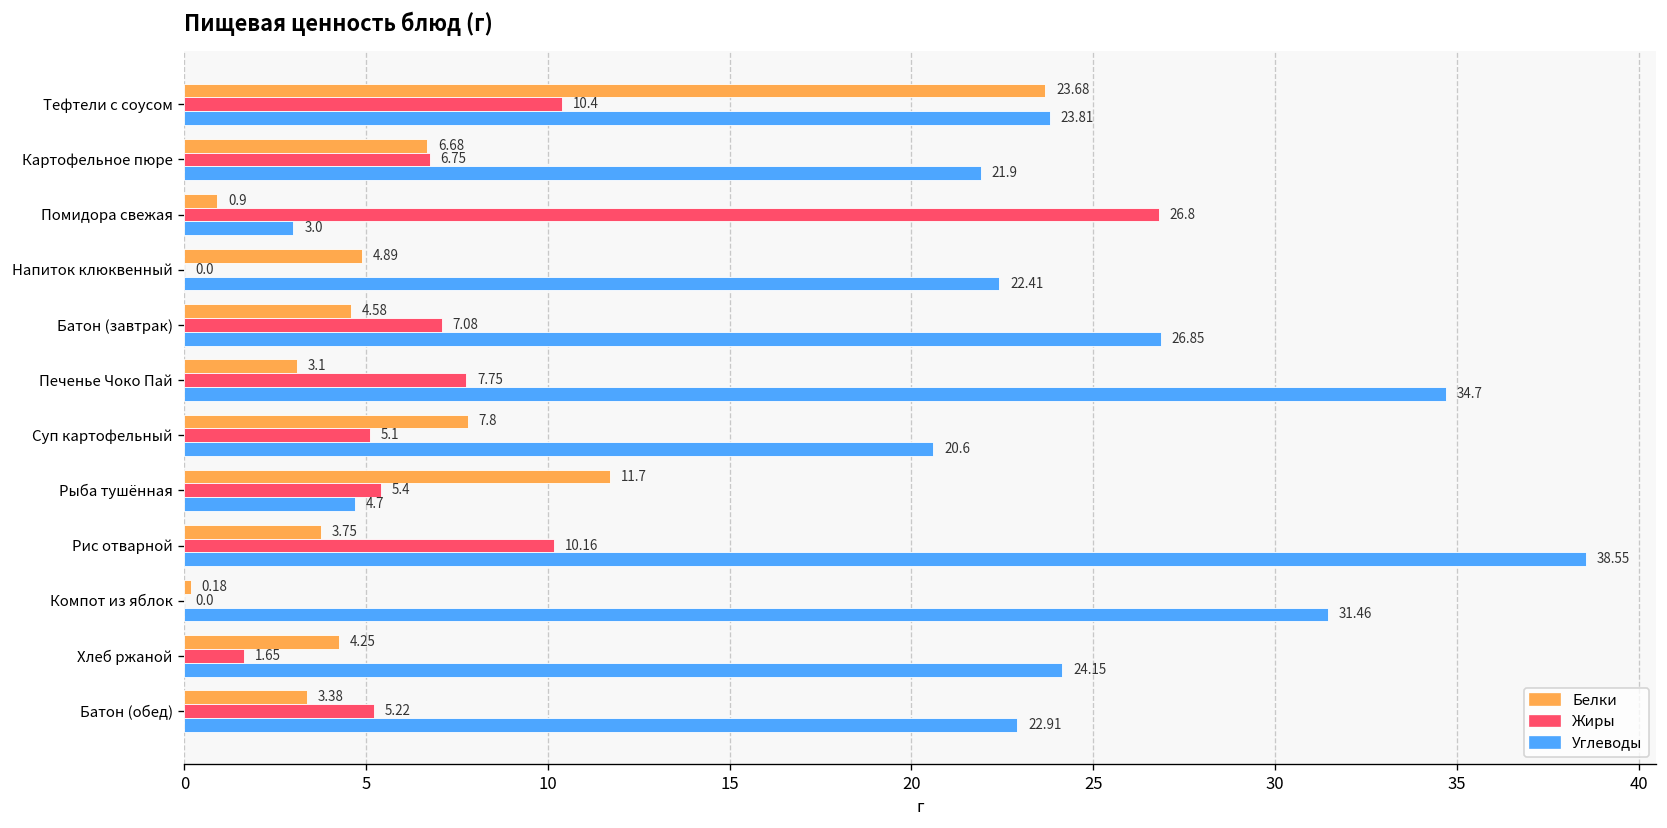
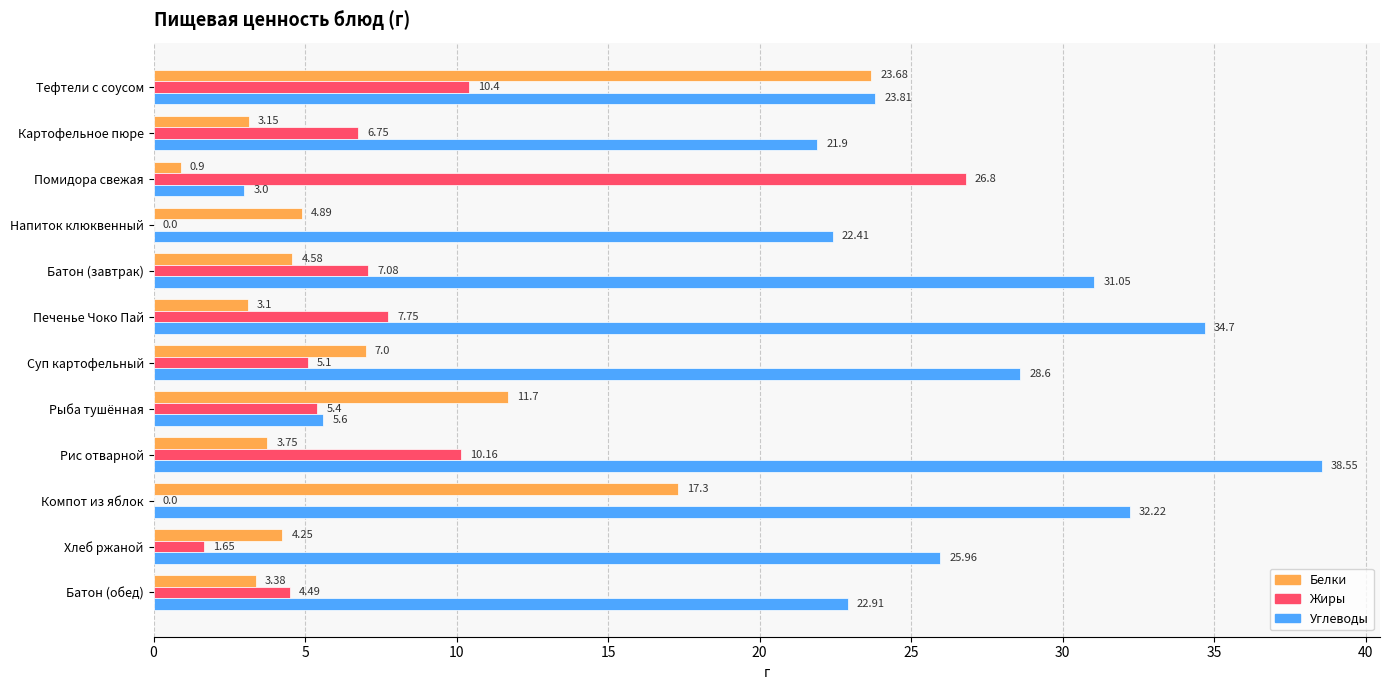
Белки, Картофельное пюре: 6.68 -> 3.15
Углеводы, Батон (завтрак): 26.85 -> 31.05
Белки, Суп картофельный: 7.8 -> 7.0
Углеводы, Суп картофельный: 20.6 -> 28.6
Углеводы, Рыба тушённая: 4.7 -> 5.6
Белки, Компот из яблок: 0.18 -> 17.3
Углеводы, Компот из яблок: 31.46 -> 32.22
Углеводы, Хлеб ржаной: 24.15 -> 25.96
Жиры, Батон (обед): 5.22 -> 4.49
